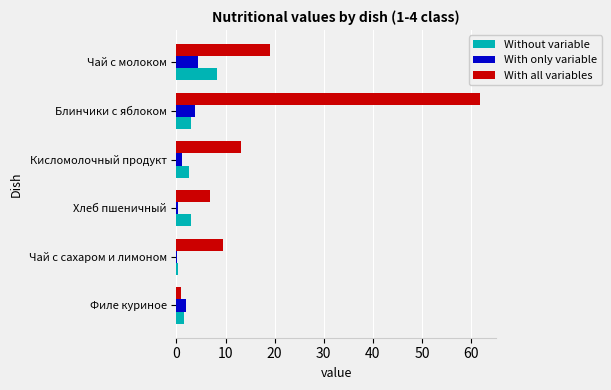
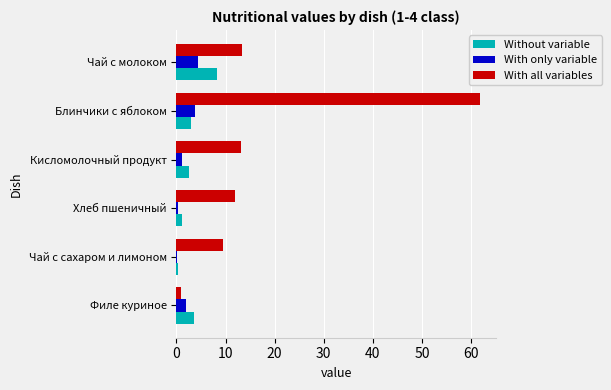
With all variables, Чай с молоком: 19 -> 13
With all variables, Хлеб пшеничный: 7 -> 12
Without variable, Хлеб пшеничный: 3 -> 1
Without variable, Филе куриное: 2 -> 4
